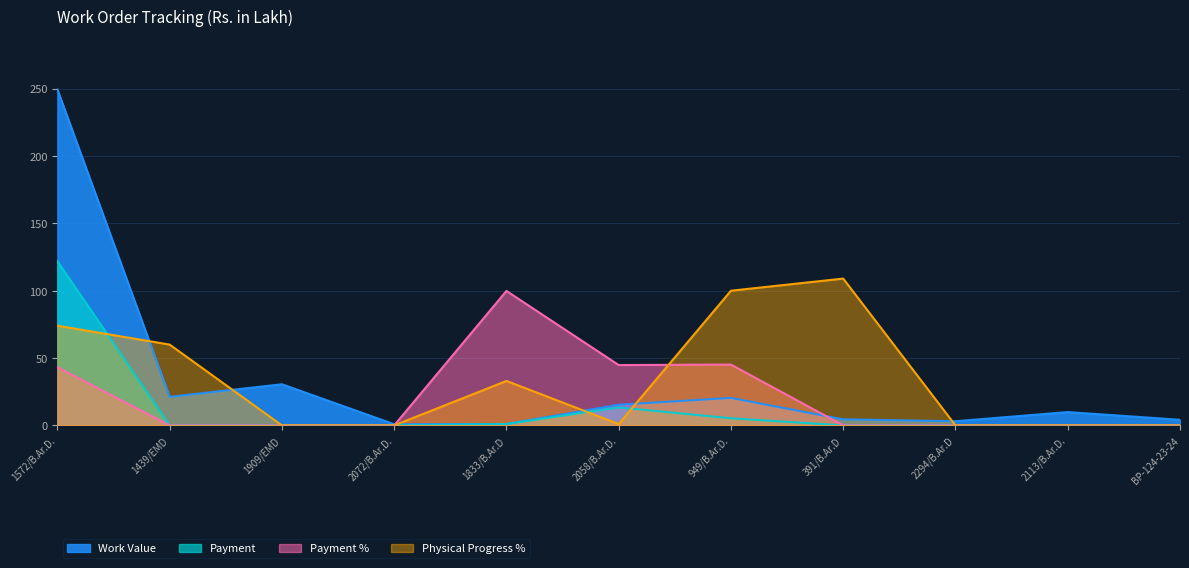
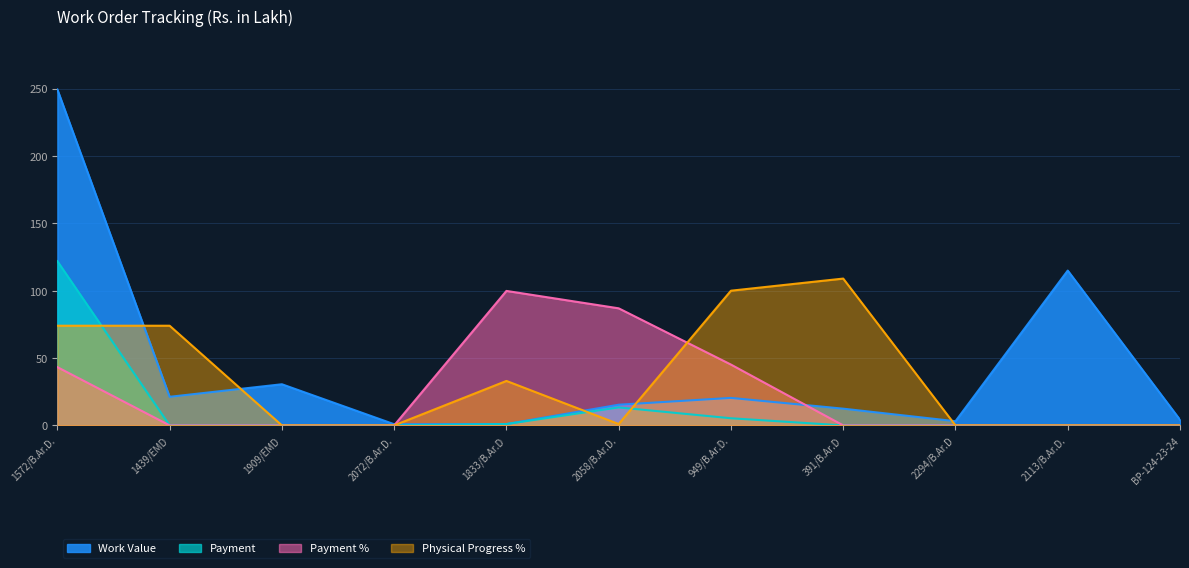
Physical Progress %, 1439/EMD: 60 -> 74
Payment %, 2058/B.Ar.D.: 45 -> 87
Work Value, 391/B.Ar.D: 4 -> 12
Work Value, 2113/B.Ar.D.: 10 -> 115
